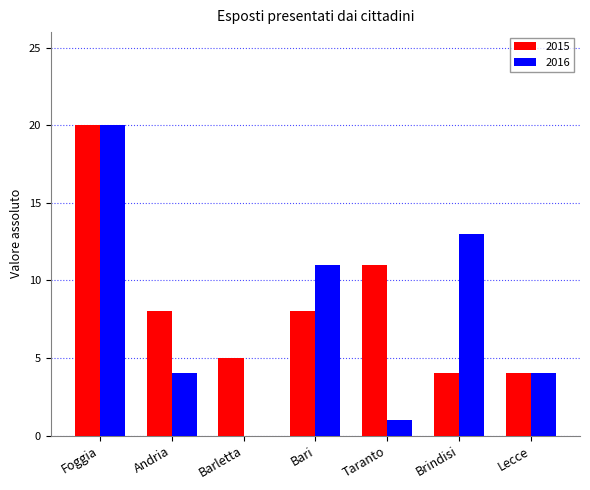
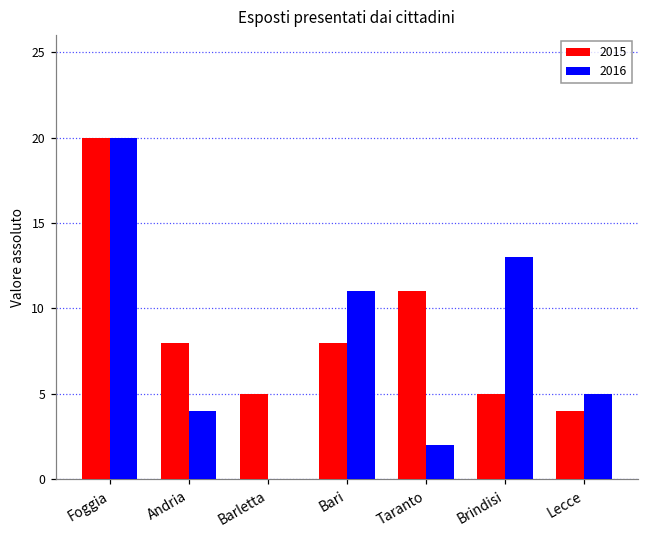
2016, Taranto: 1 -> 2
2015, Brindisi: 4 -> 5
2016, Lecce: 4 -> 5
